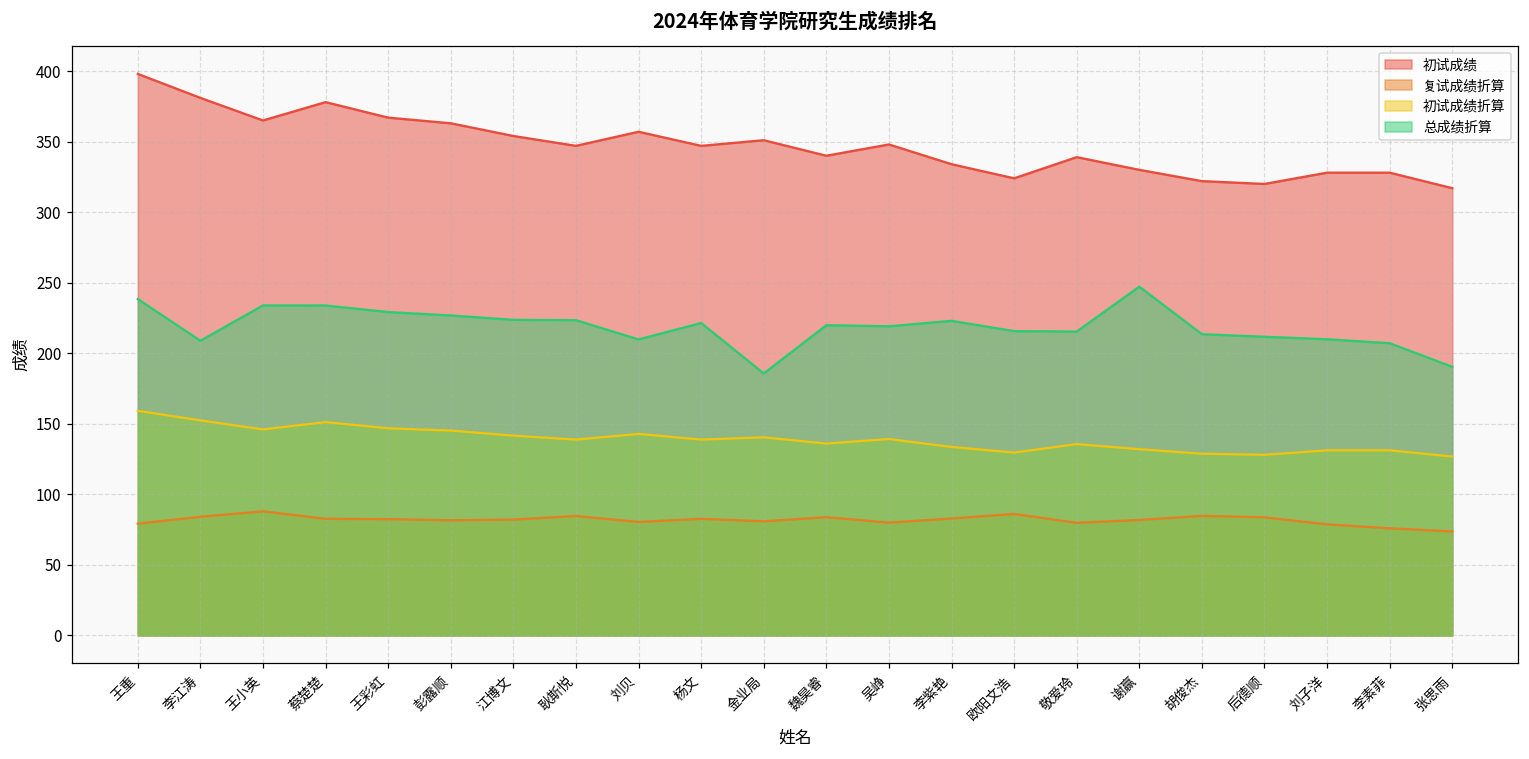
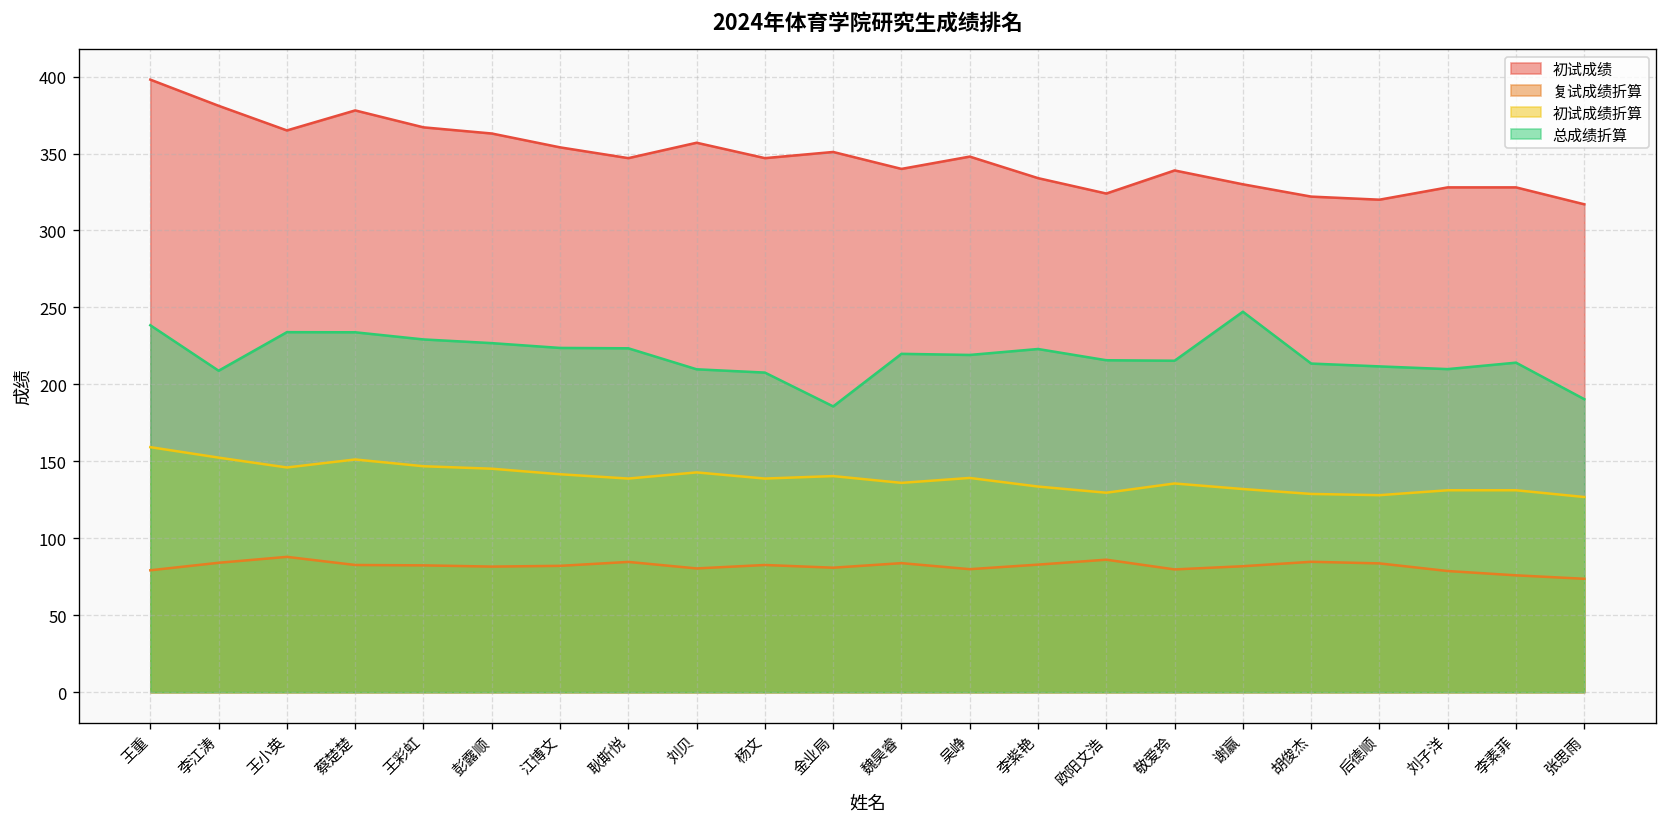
总成绩折算, 杨文: 221 -> 208
总成绩折算, 李素菲: 207 -> 214
